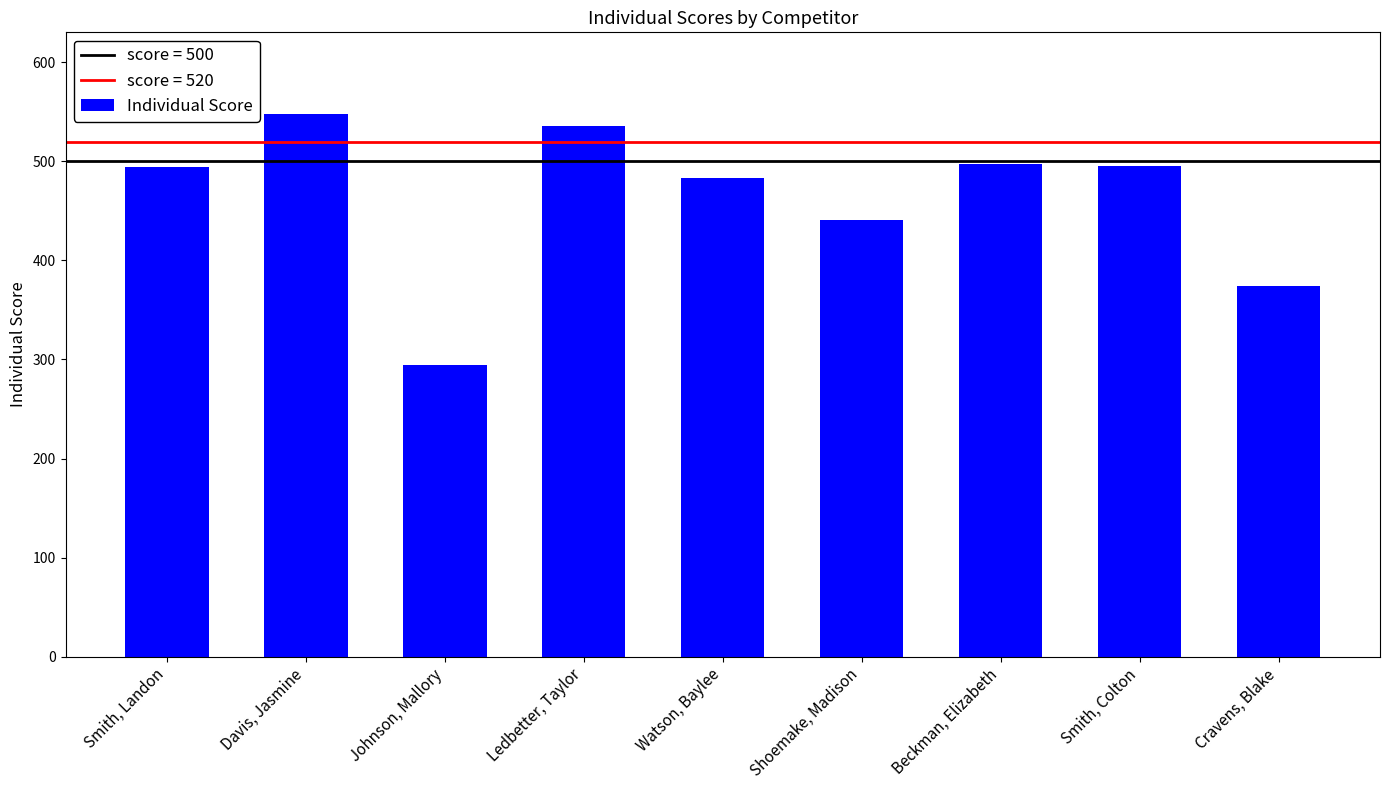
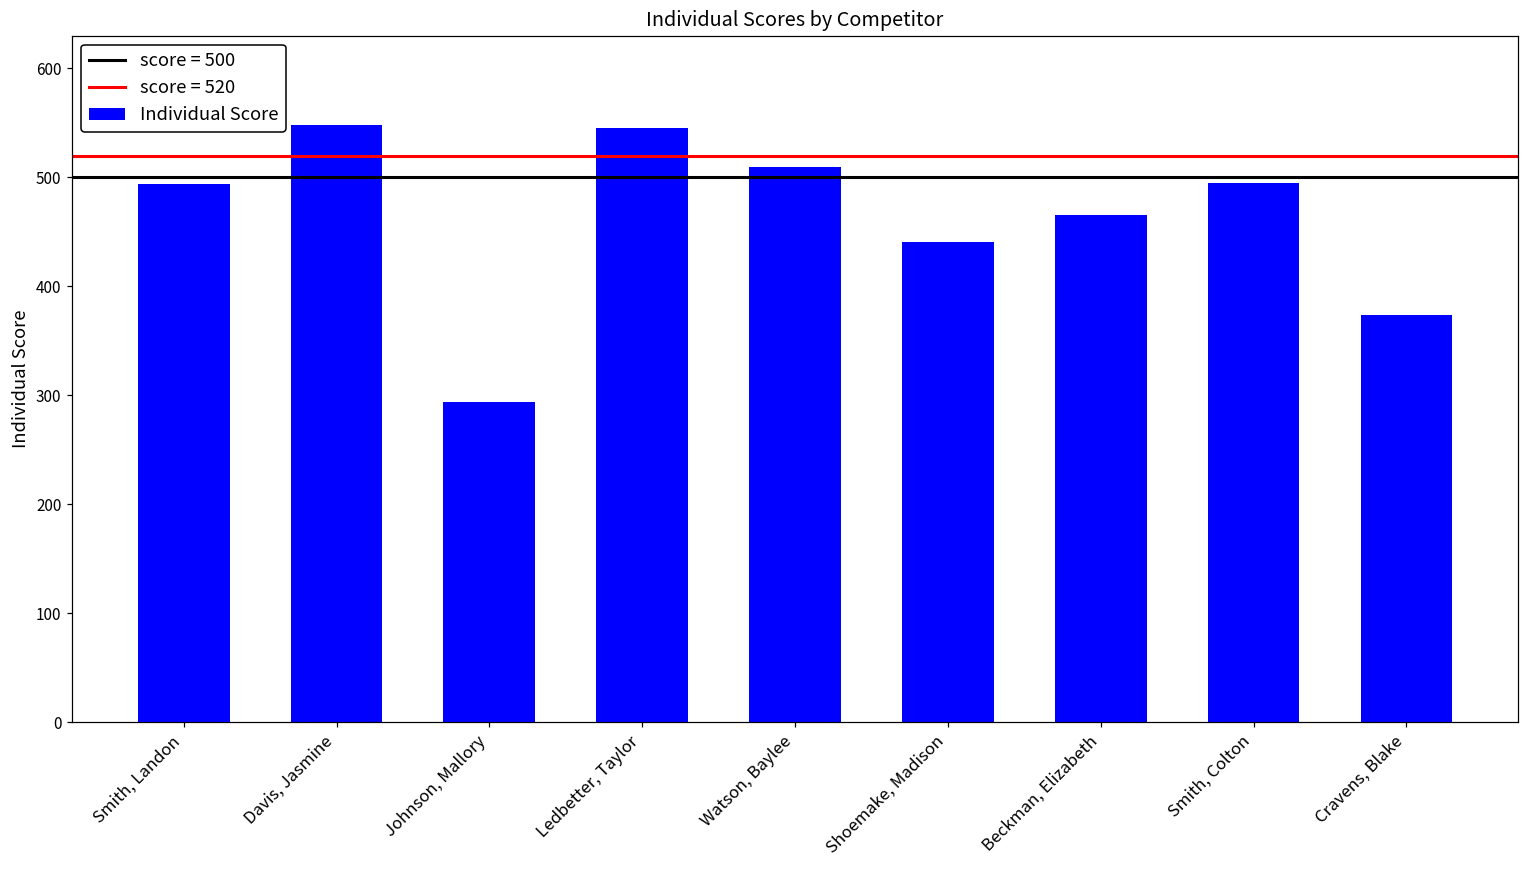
Ledbetter, Taylor: 540 -> 550
Watson, Baylee: 480 -> 510
Beckman, Elizabeth: 500 -> 470
